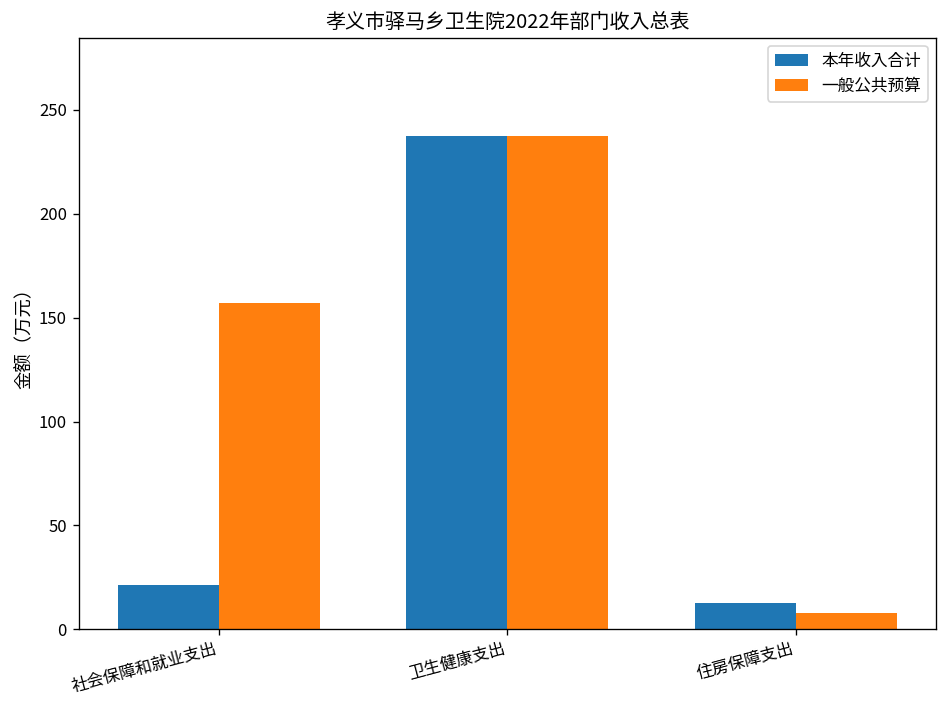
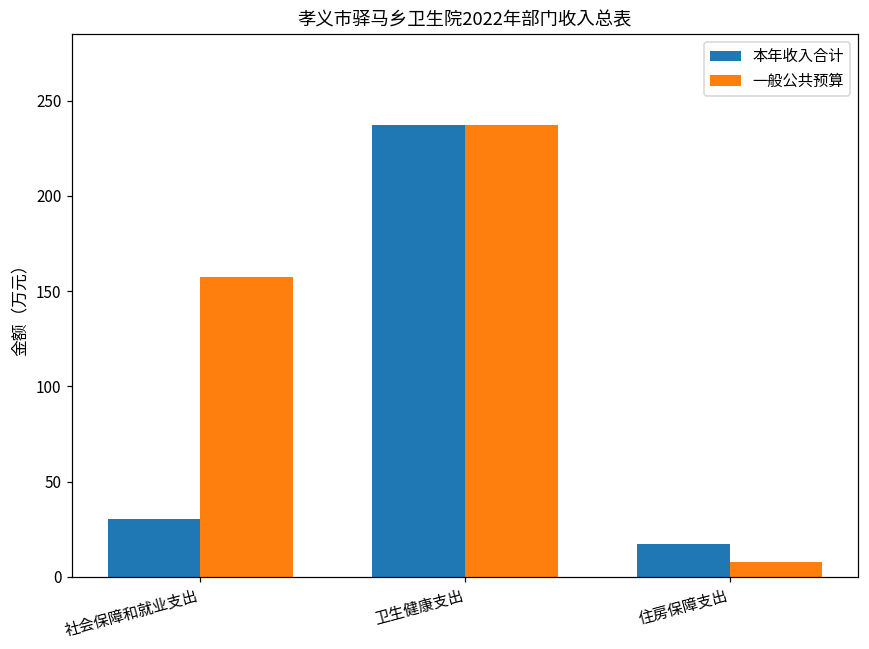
本年收入合计, 社会保障和就业支出: 21 -> 30
本年收入合计, 住房保障支出: 13 -> 17
